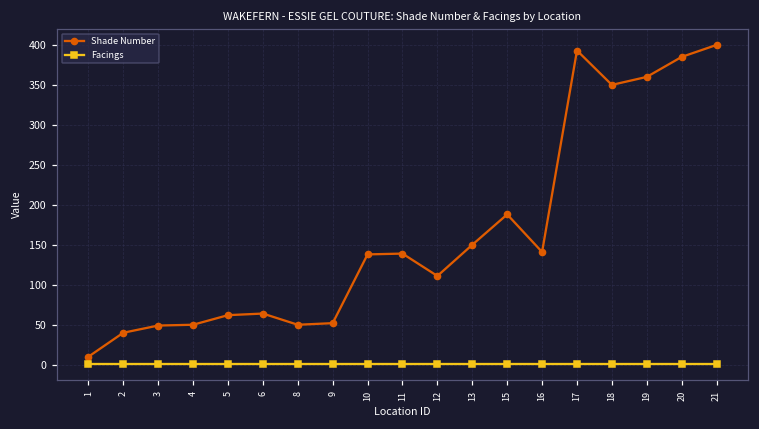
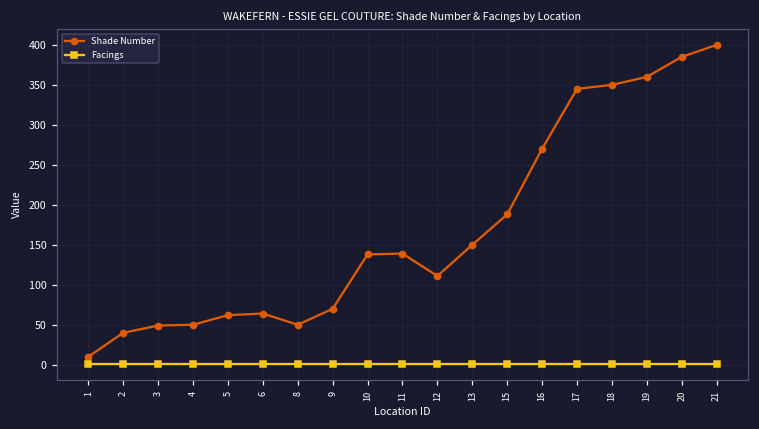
Shade Number, 9: 50 -> 70
Shade Number, 16: 140 -> 270
Shade Number, 17: 390 -> 350
